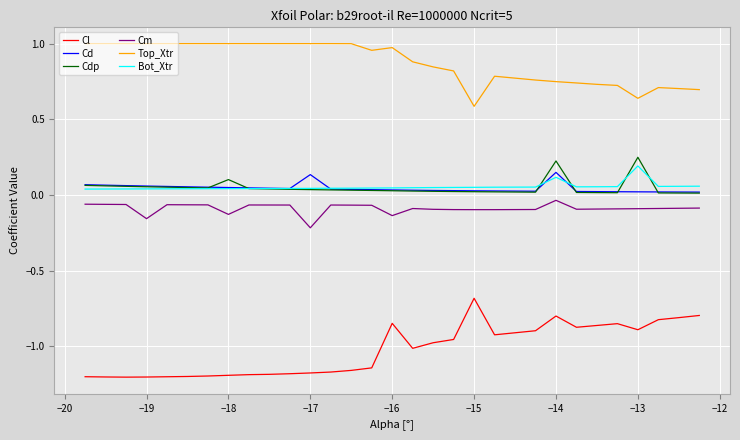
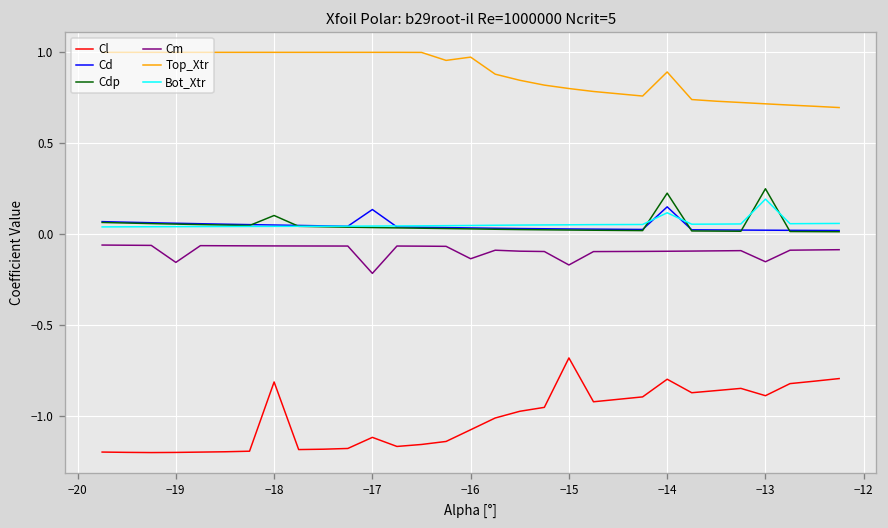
Cl, −18: -1.19 -> -0.82
Cm, −18: -0.13 -> -0.07
Cl, −17: -1.18 -> -1.12
Cl, −16: -0.85 -> -1.08
Cm, −15: -0.10 -> -0.17
Top_Xtr, −15: 0.59 -> 0.80
Cm, −14: -0.04 -> -0.10
Top_Xtr, −14: 0.75 -> 0.89
Cm, −13: -0.09 -> -0.15
Top_Xtr, −13: 0.64 -> 0.72
